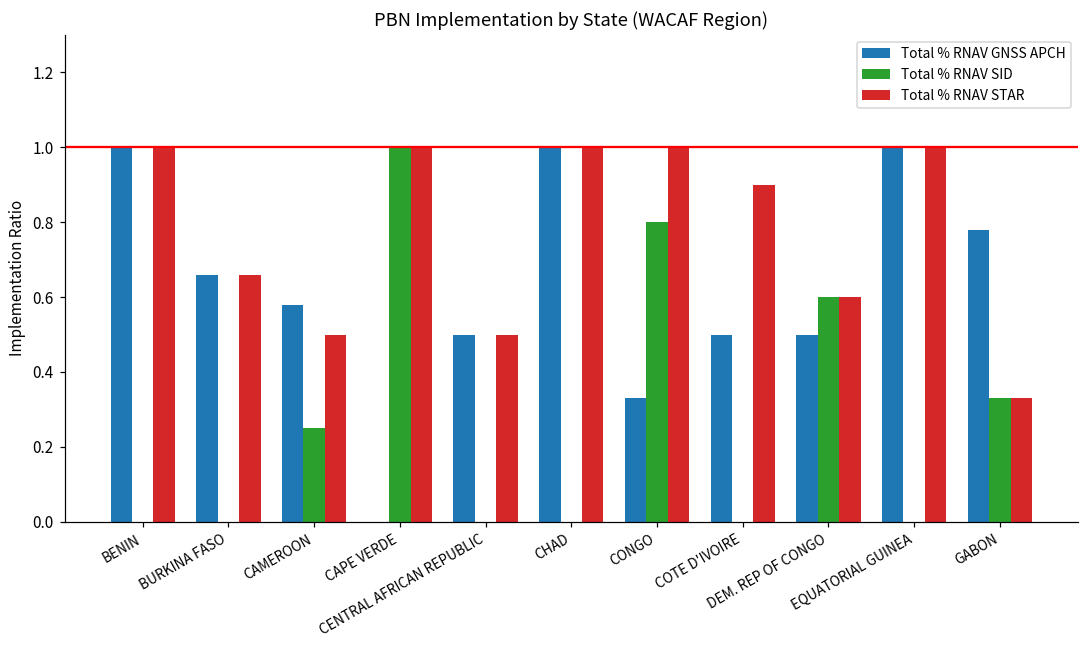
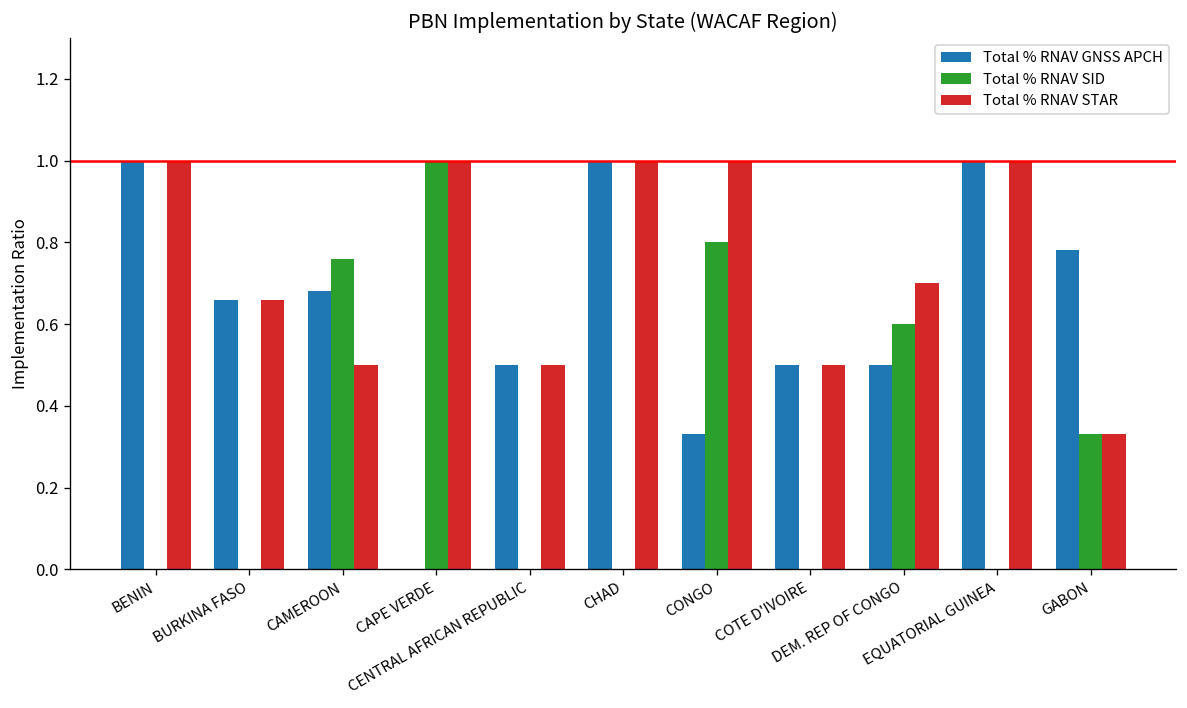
Total % RNAV GNSS APCH, CAMEROON: 0.58 -> 0.68
Total % RNAV SID, CAMEROON: 0.25 -> 0.76
Total % RNAV STAR, COTE D'IVOIRE: 0.9 -> 0.5
Total % RNAV STAR, DEM. REP OF CONGO: 0.6 -> 0.7
